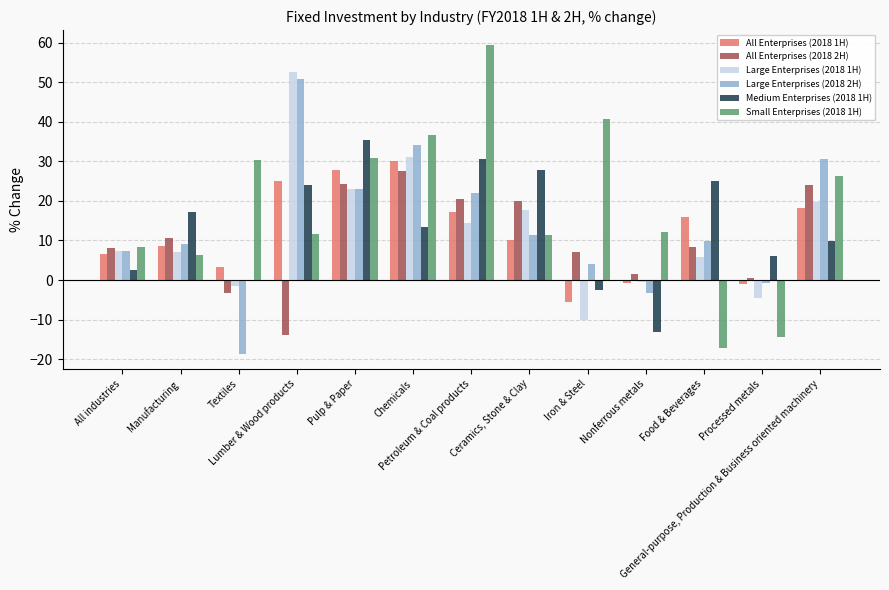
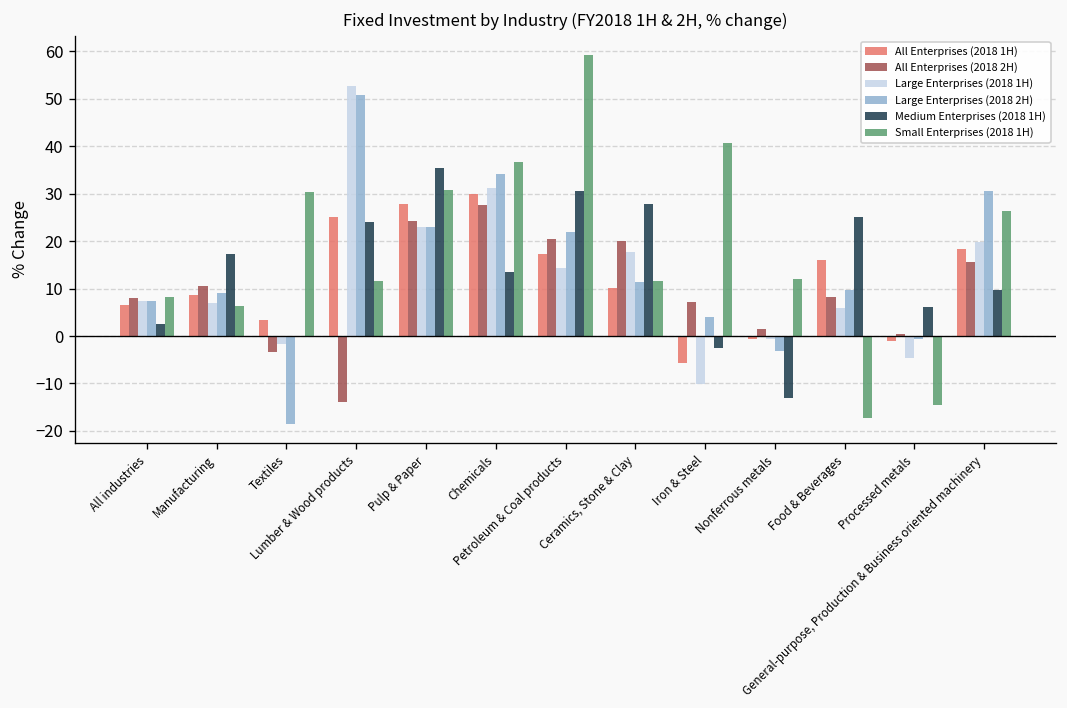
All Enterprises (2018 2H), General-purpose, Production & Business oriented machinery: 24 -> 16
